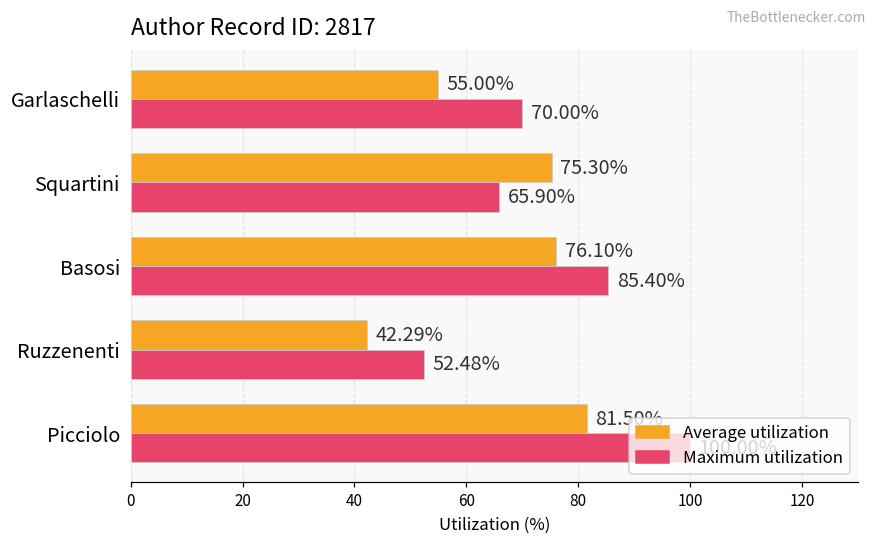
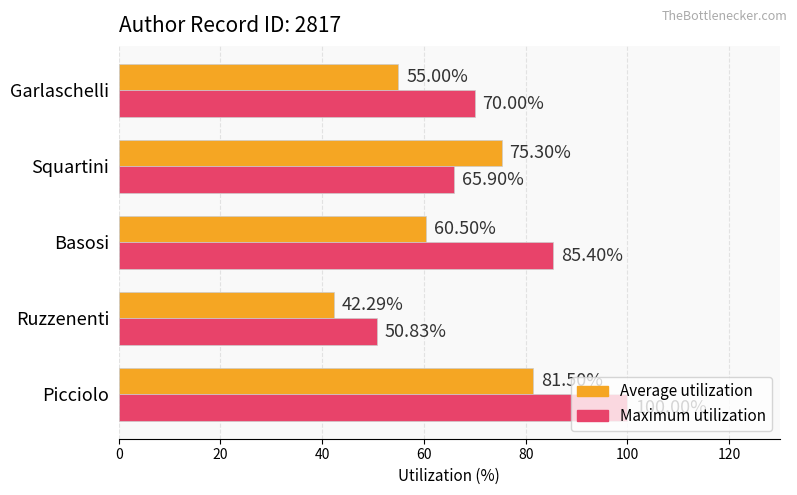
Average utilization, Basosi: 76.10% -> 60.50%
Maximum utilization, Ruzzenenti: 52.48% -> 50.83%
